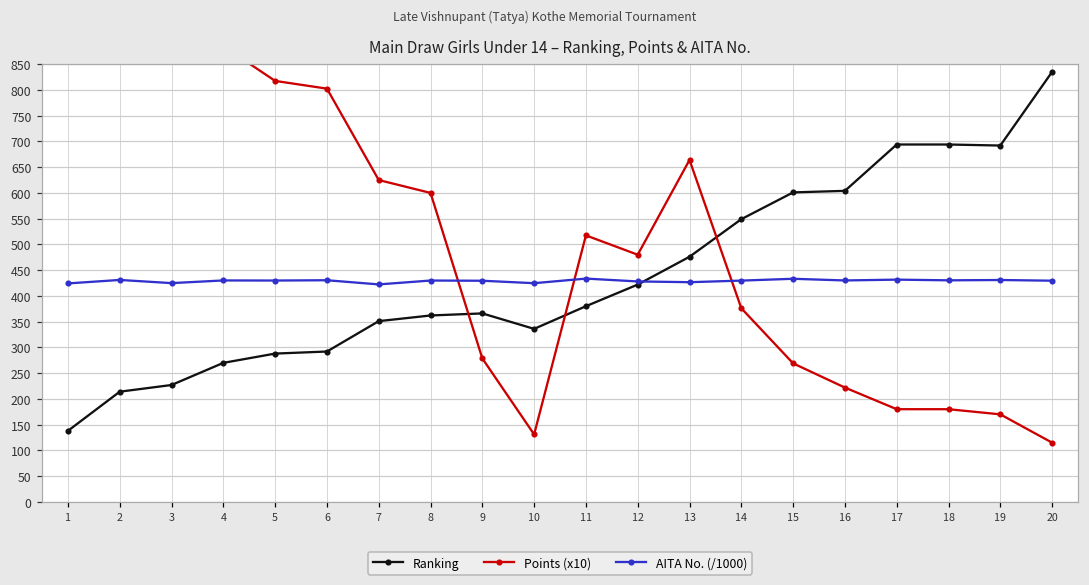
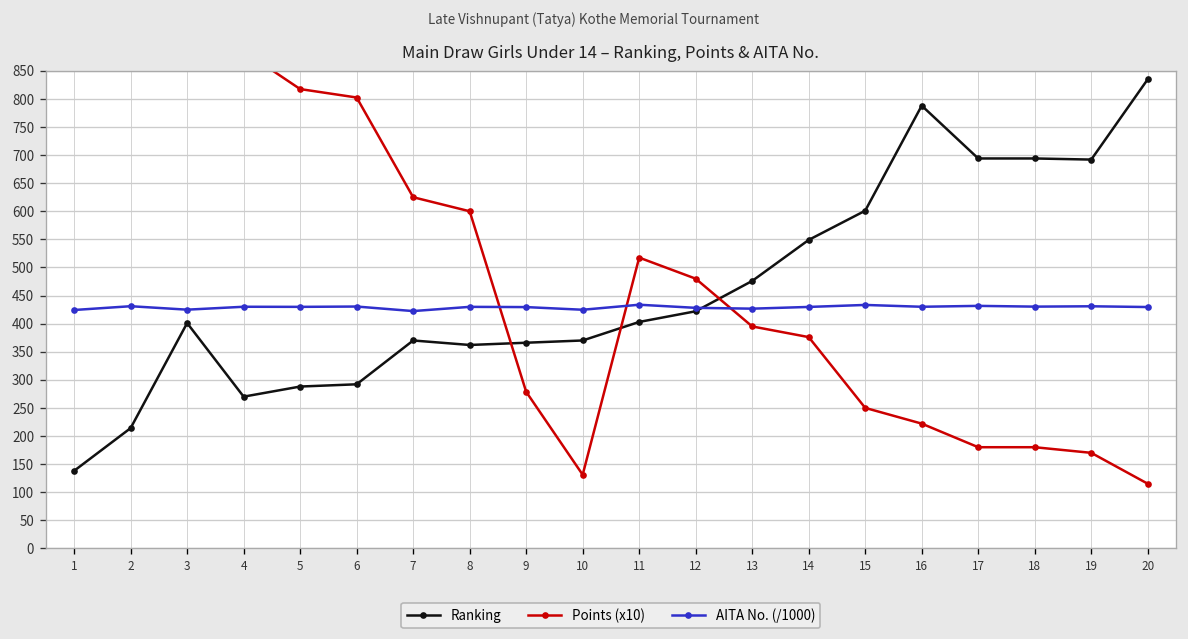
Ranking, 3: 230 -> 400
Ranking, 7: 350 -> 370
Ranking, 10: 340 -> 370
Ranking, 11: 380 -> 400
Points (x10), 13: 660 -> 400
Points (x10), 15: 270 -> 250
Ranking, 16: 600 -> 790
